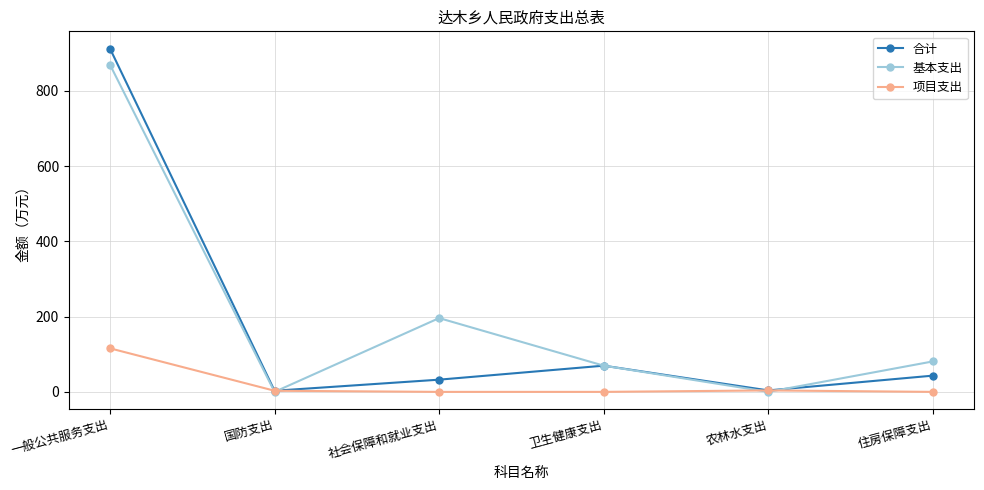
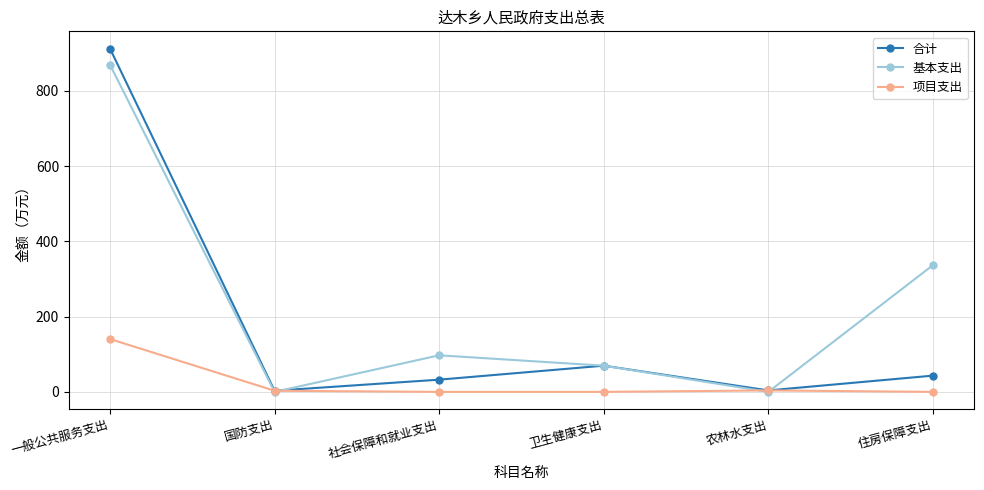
项目支出, 一般公共服务支出: 120 -> 140
基本支出, 社会保障和就业支出: 200 -> 100
基本支出, 住房保障支出: 80 -> 340
